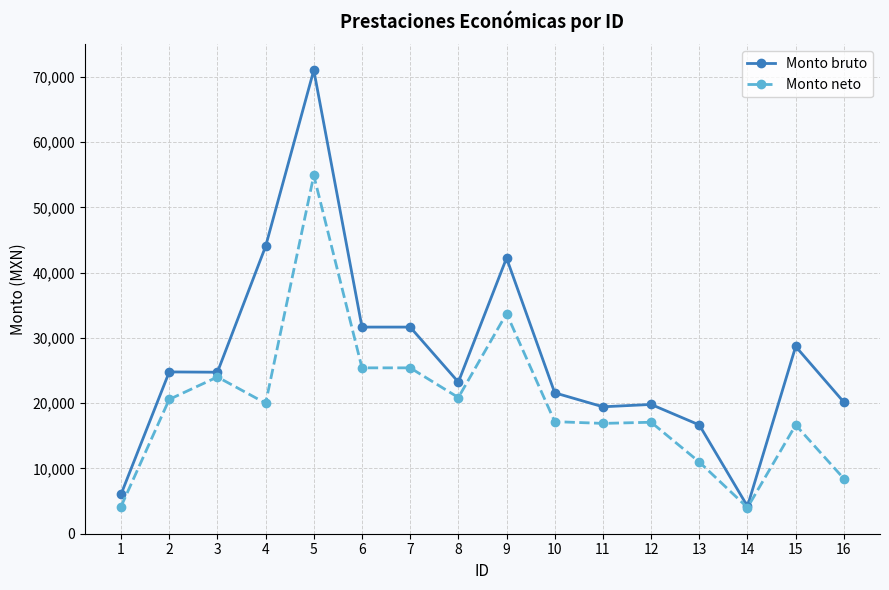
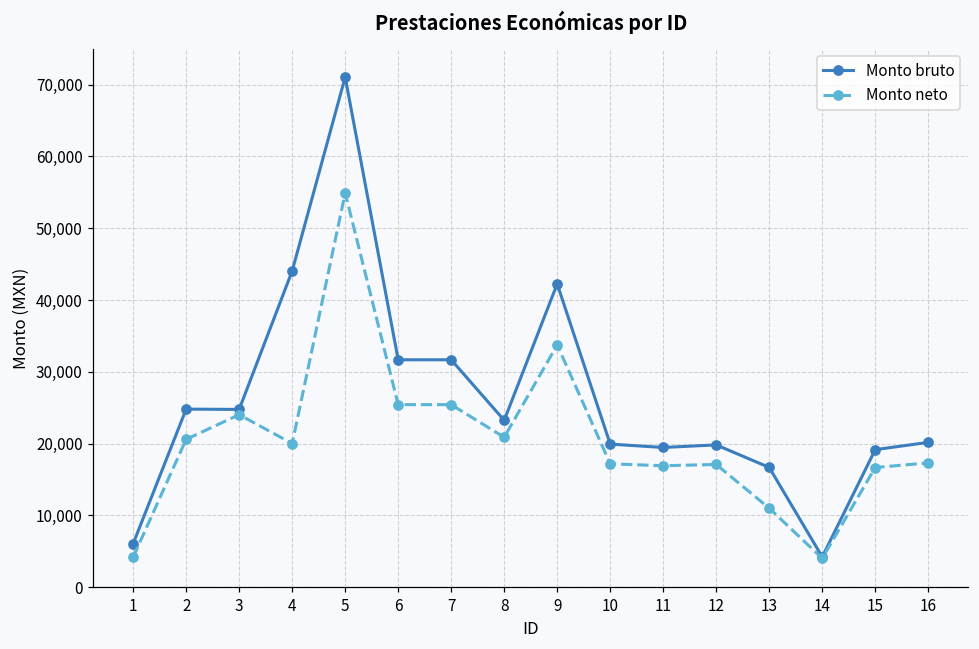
Monto bruto, 10: 22,000 -> 20,000
Monto bruto, 15: 29,000 -> 19,000
Monto neto, 16: 8,000 -> 17,000
